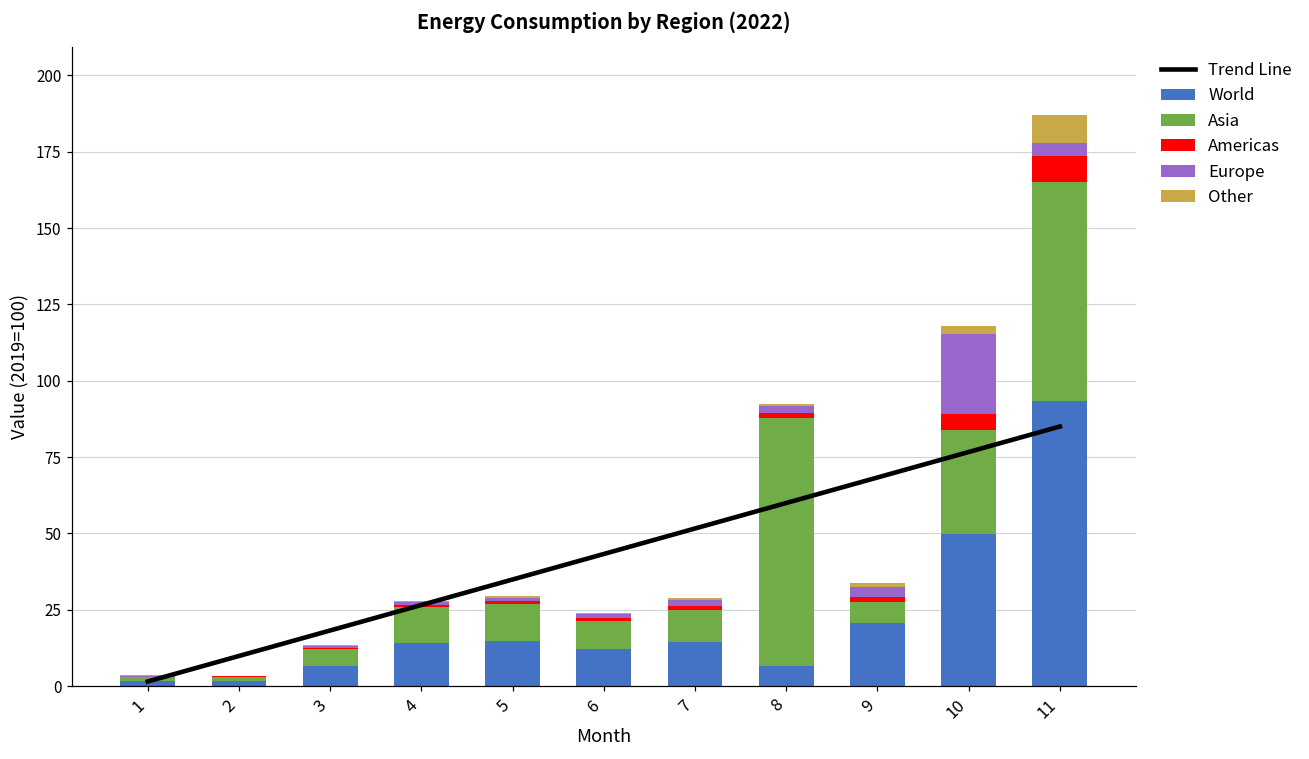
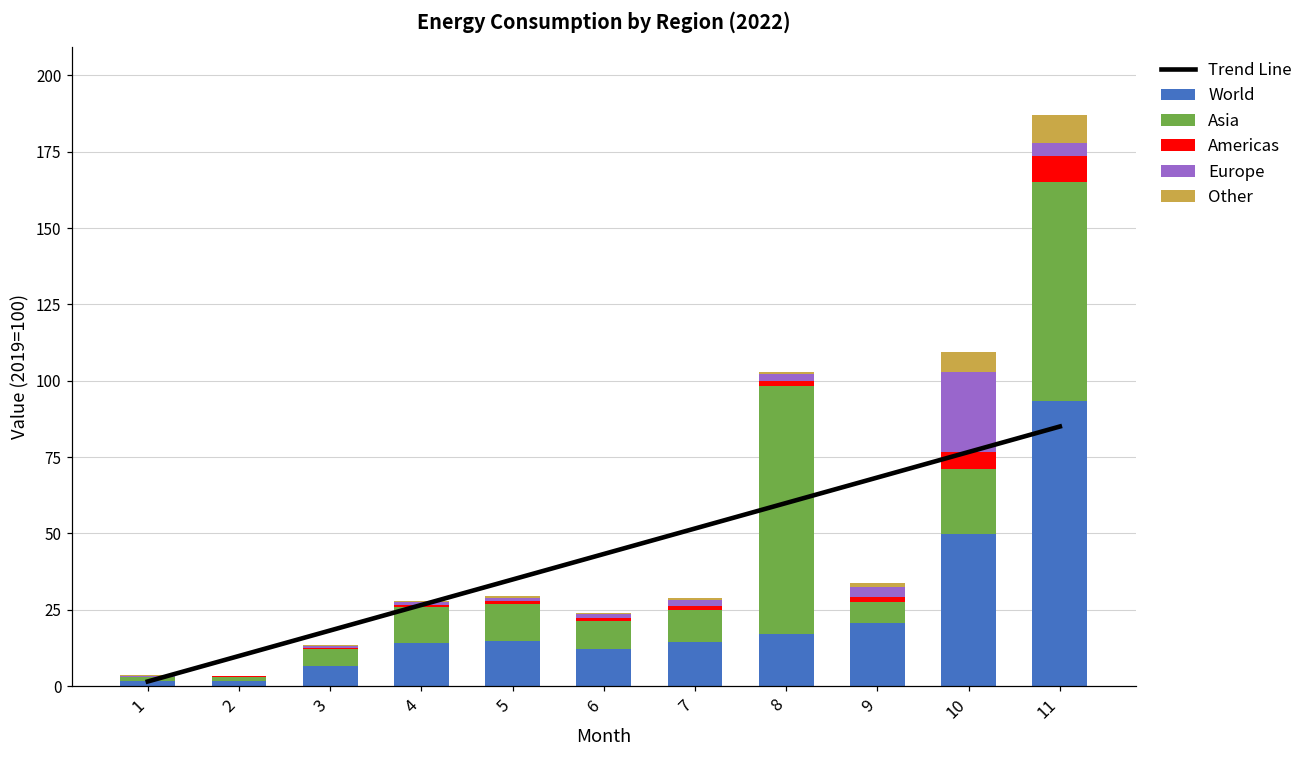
World, 8: 7 -> 17
Asia, 10: 34 -> 21
Other, 10: 2 -> 7
